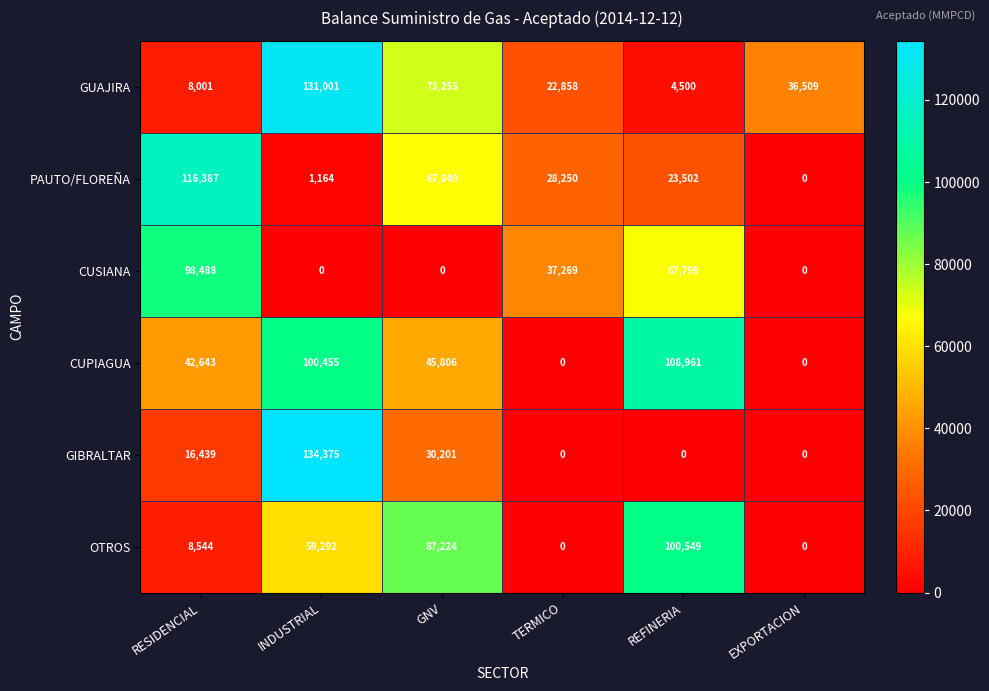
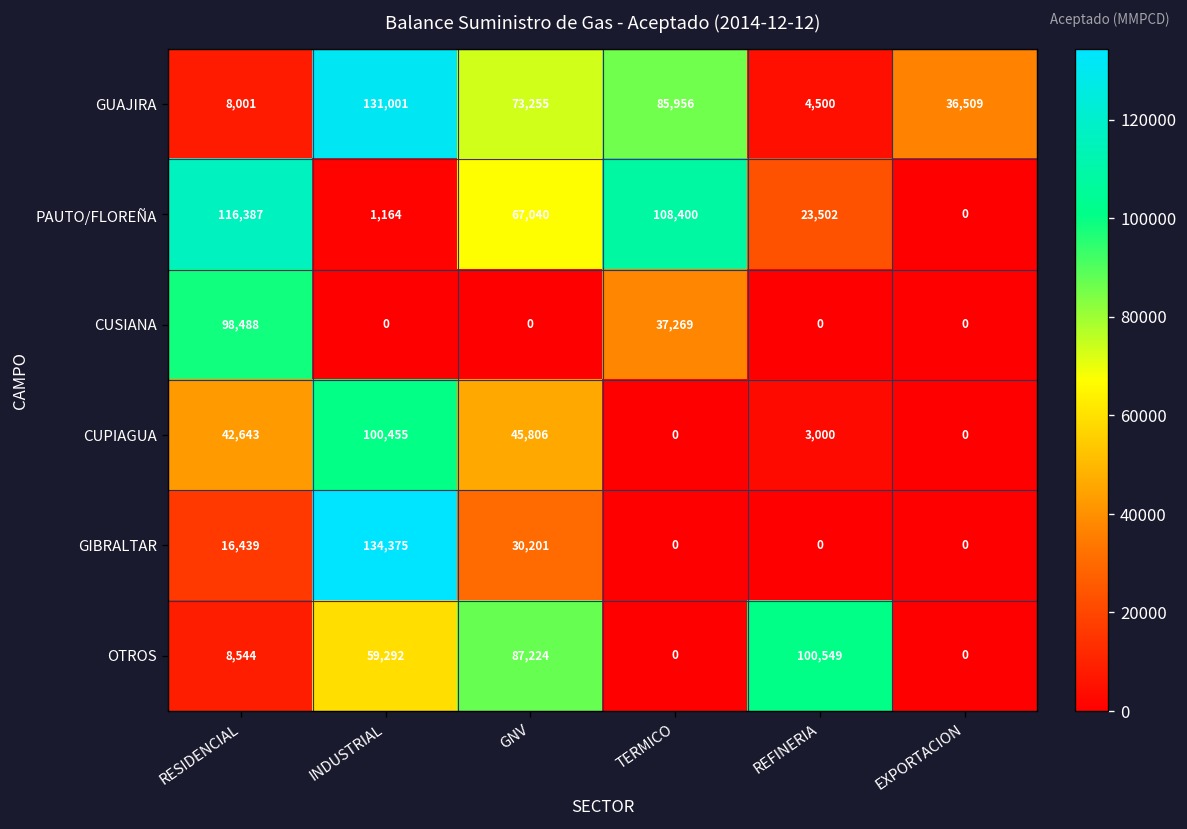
GUAJIRA, TERMICO: 22,858 -> 85,956
PAUTO/FLOREÑA, TERMICO: 28,250 -> 108,400
CUSIANA, REFINERIA: 67,799 -> 0
CUPIAGUA, REFINERIA: 108,961 -> 3,000
